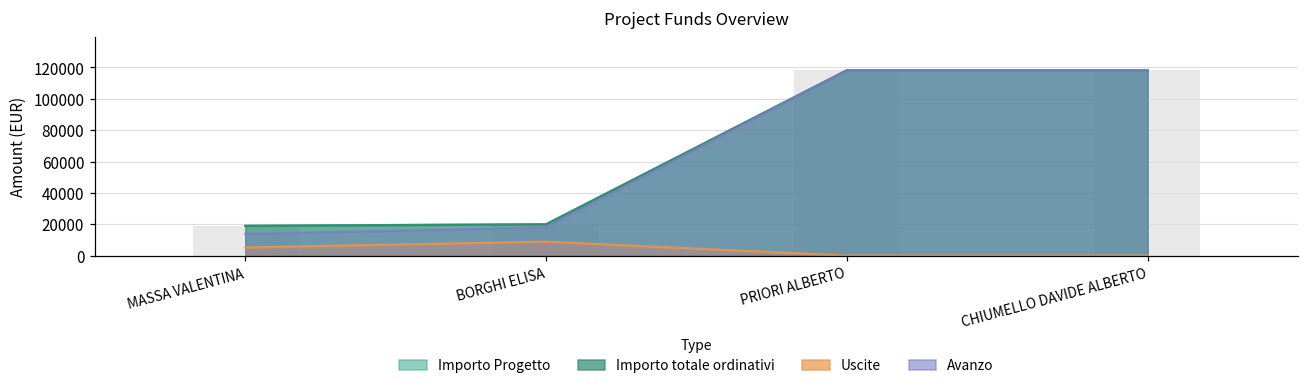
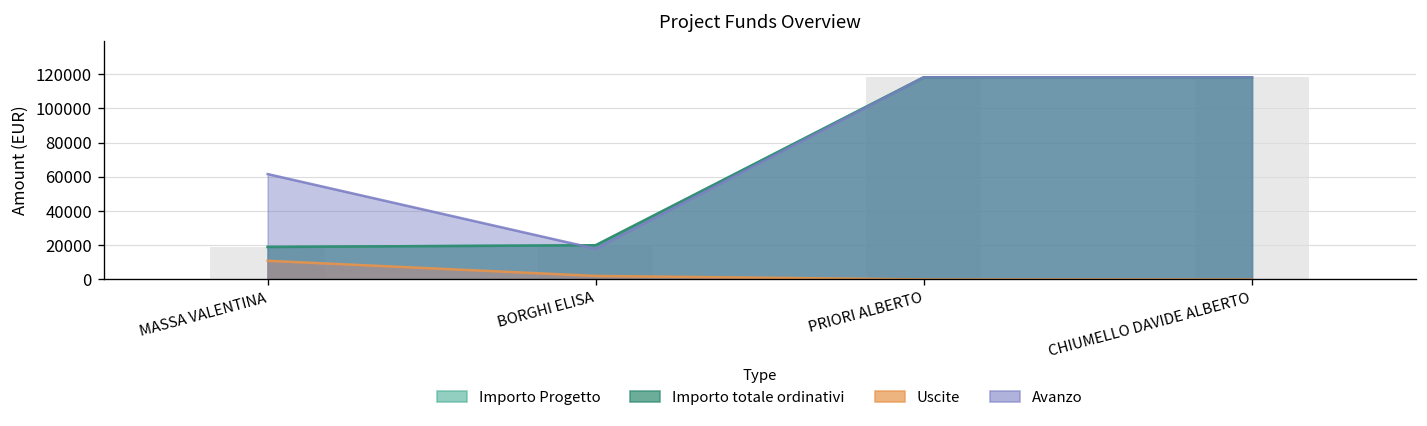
Uscite, MASSA VALENTINA: 5000 -> 11000
Avanzo, MASSA VALENTINA: 14000 -> 62000
Uscite, BORGHI ELISA: 9000 -> 2000
